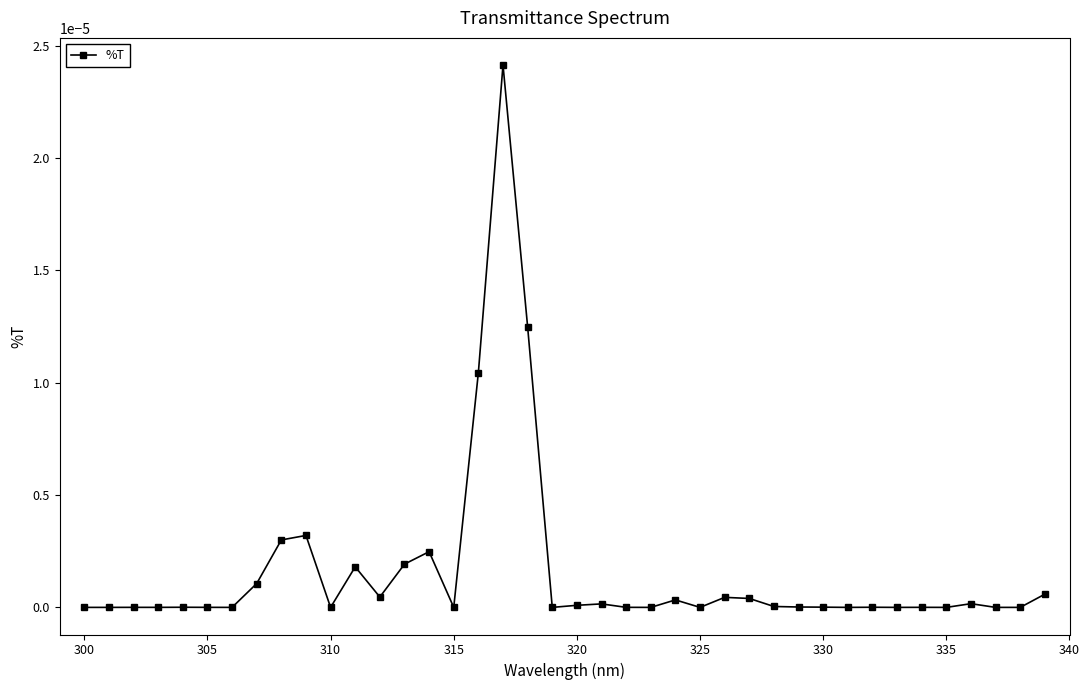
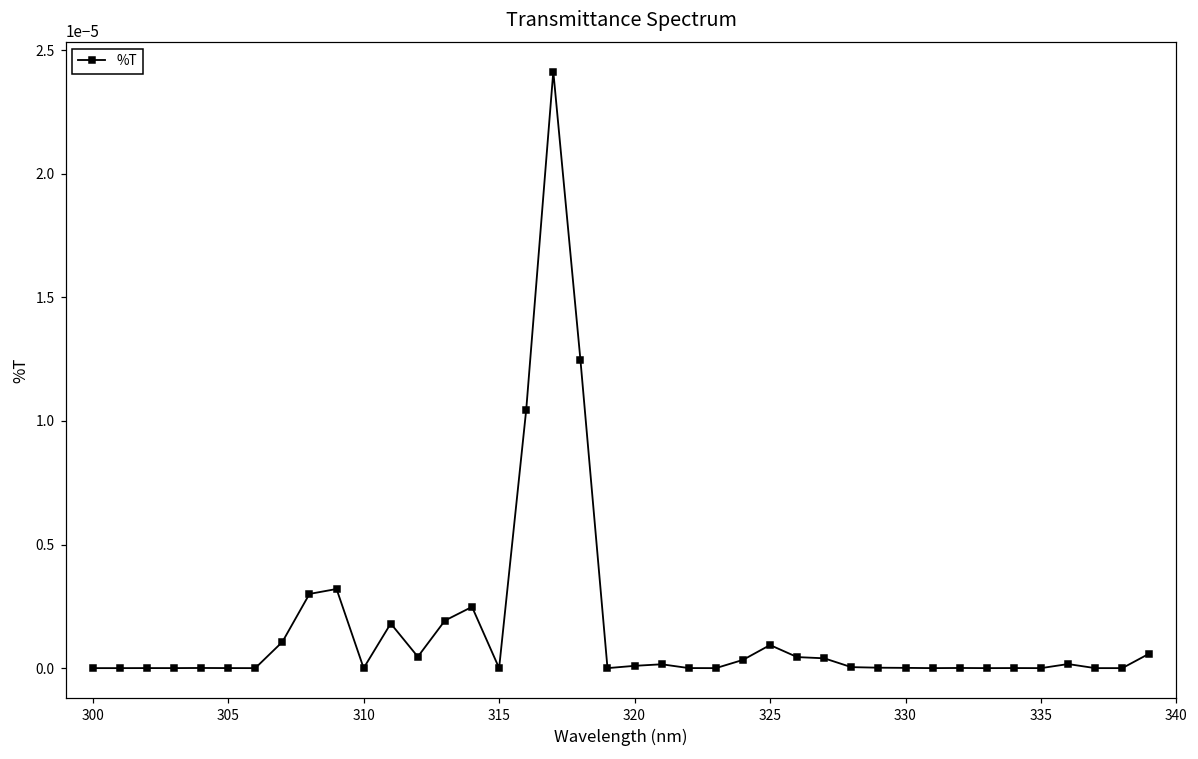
325: 0.000000 -> 0.000001
